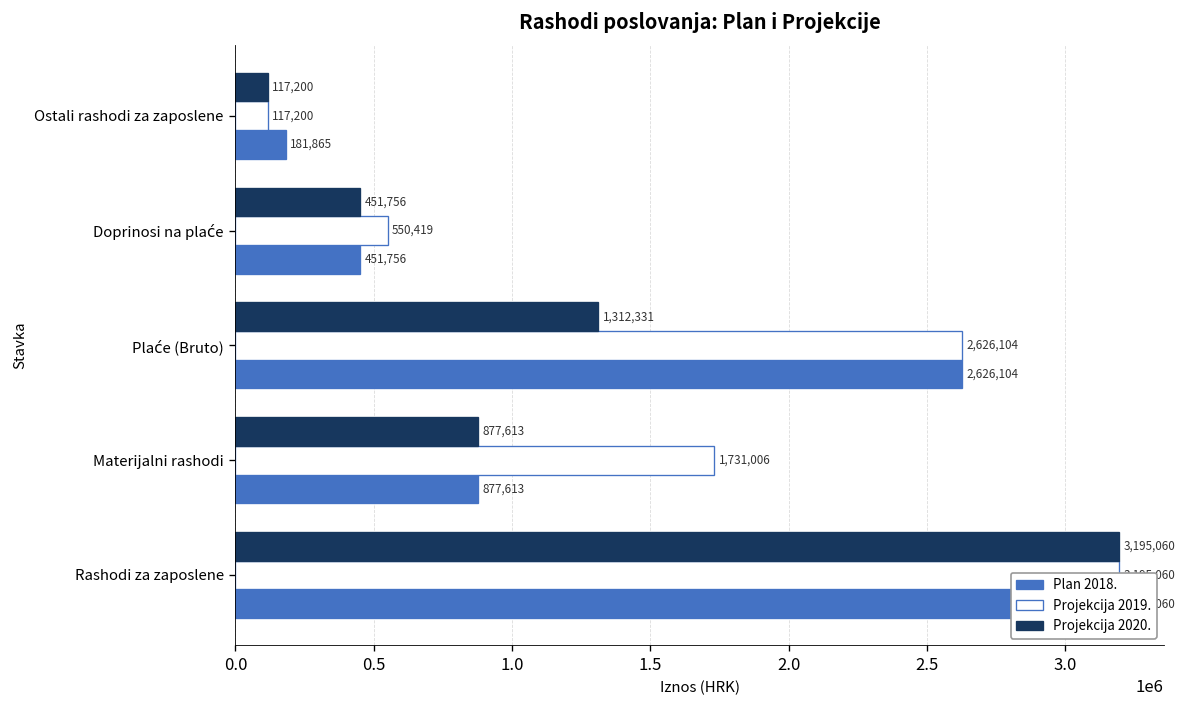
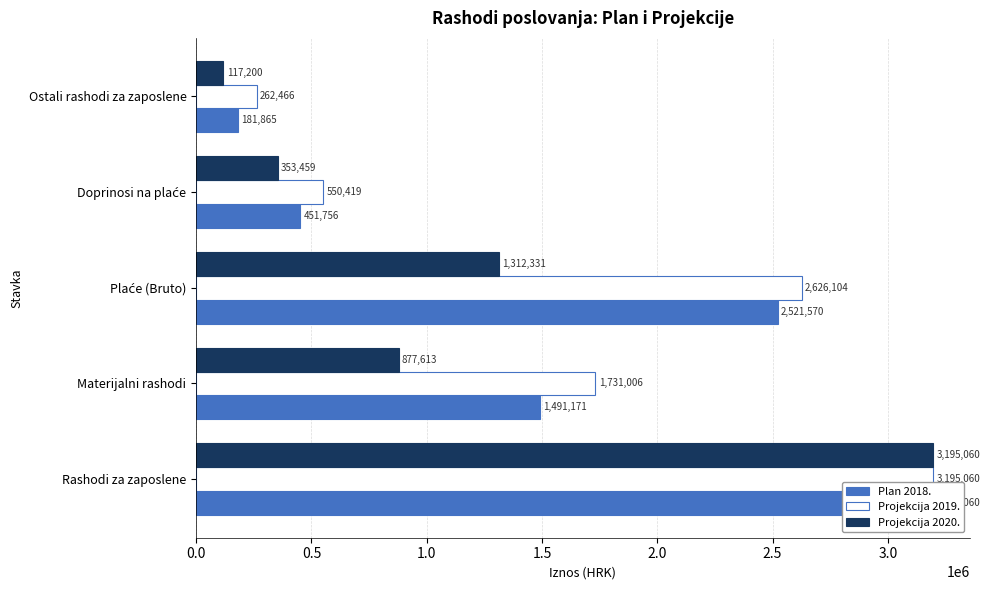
Projekcija 2019., Ostali rashodi za zaposlene: 117,200 -> 262,466
Projekcija 2020., Doprinosi na plaće: 451,756 -> 353,459
Plan 2018., Plaće (Bruto): 2,626,104 -> 2,521,570
Plan 2018., Materijalni rashodi: 877,613 -> 1,491,171
